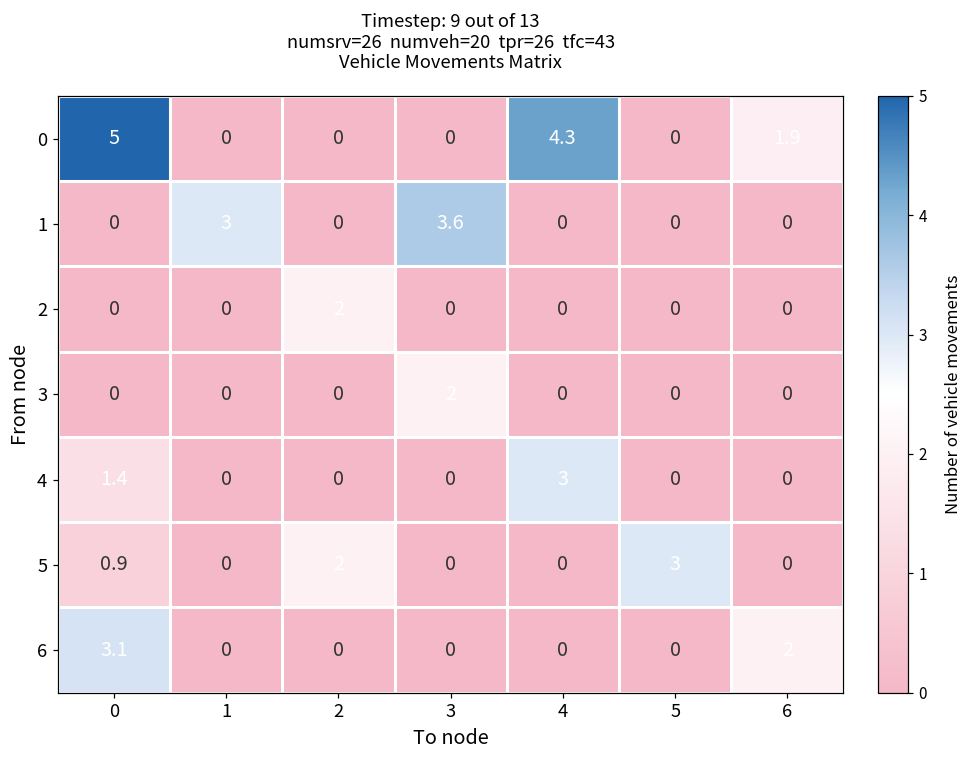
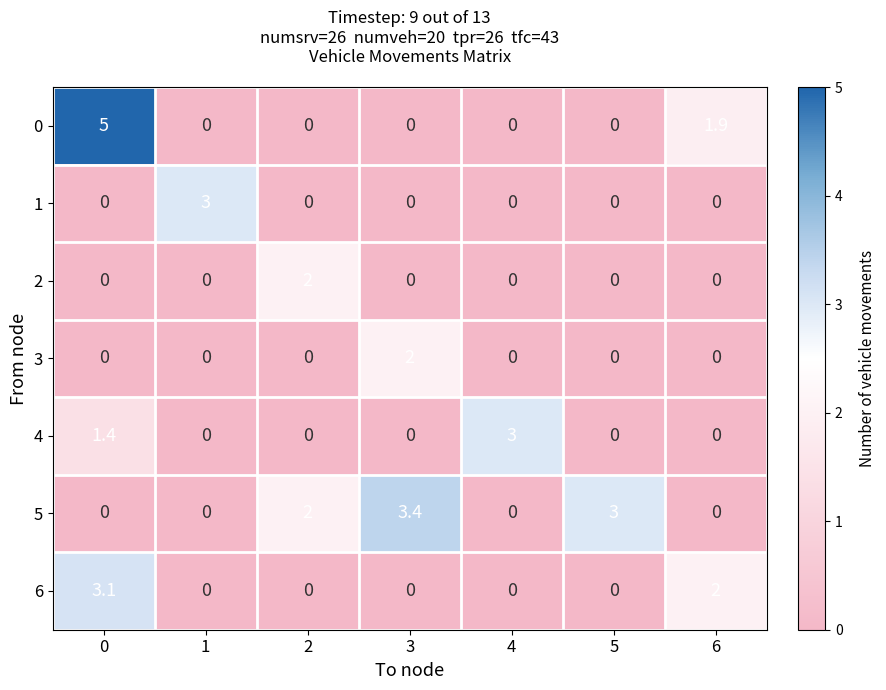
0, 4: 4.3 -> 0
1, 3: 3.6 -> 0
5, 0: 0.9 -> 0
5, 3: 0 -> 3.4
